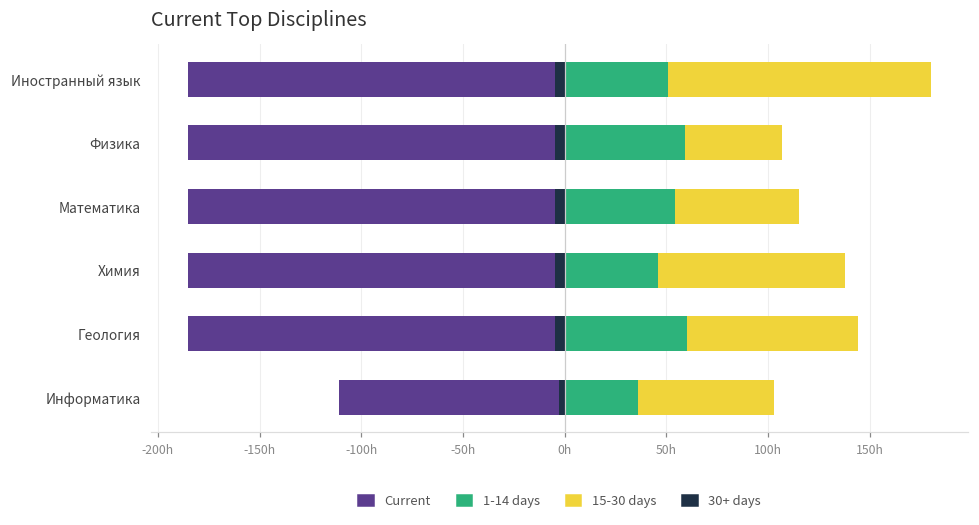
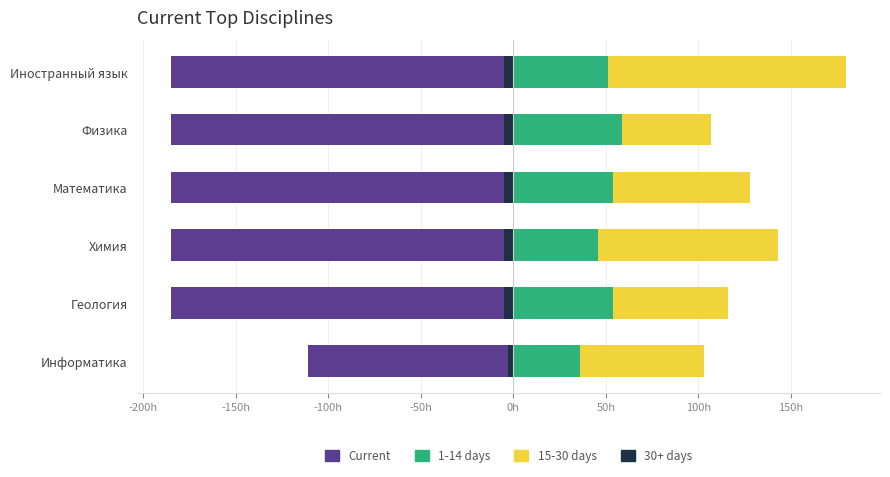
15-30 days, Математика: 61h -> 74h
15-30 days, Химия: 92h -> 97h
1-14 days, Геология: 60h -> 54h
15-30 days, Геология: 84h -> 62h
